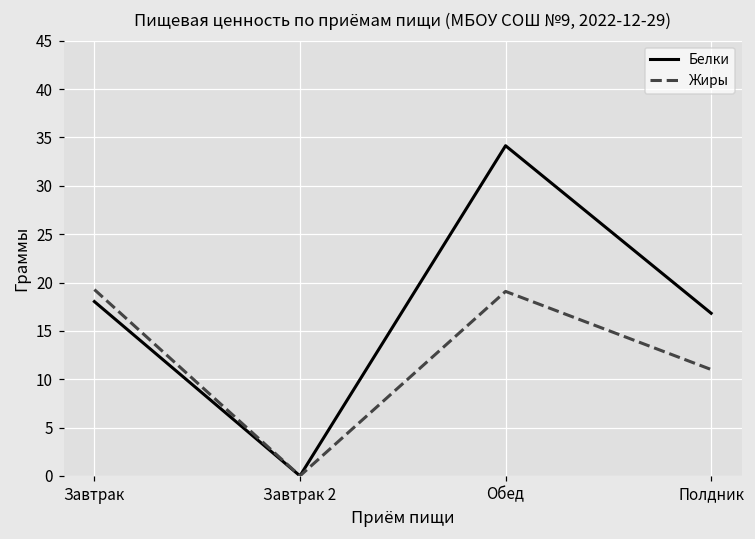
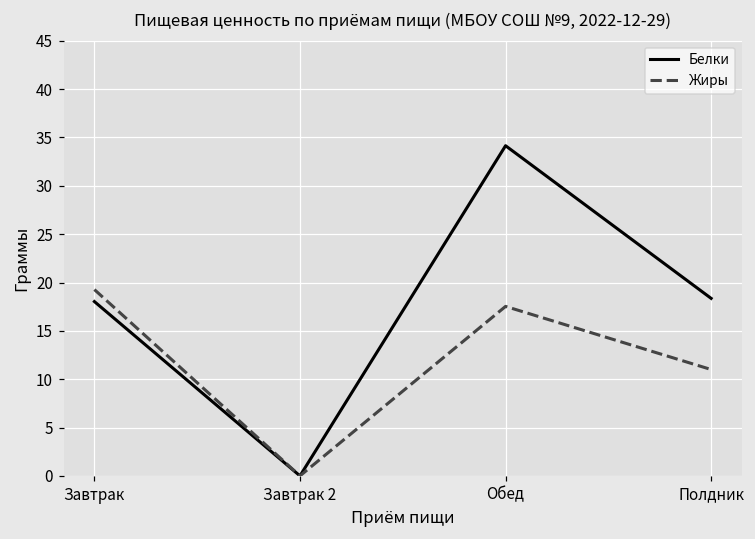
Жиры, Обед: 19 -> 18
Белки, Полдник: 17 -> 18
